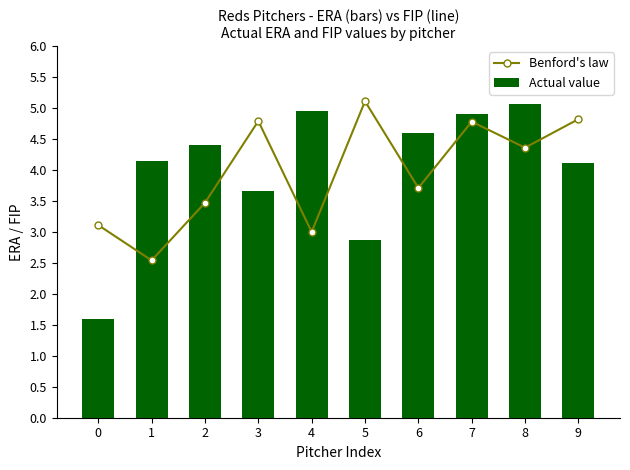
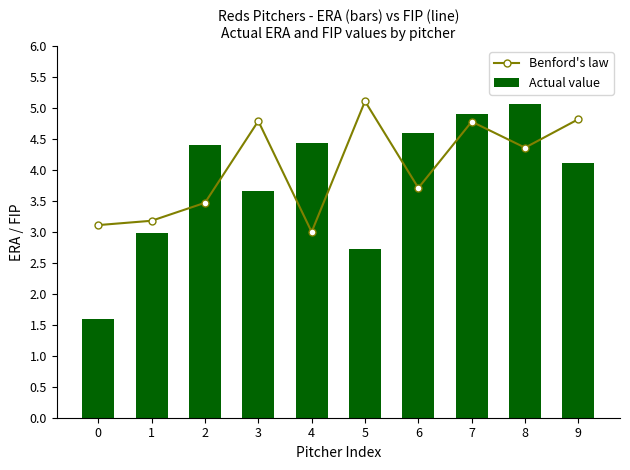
Benford's law, 1: 2.5 -> 3.2
Actual value, 1: 4.2 -> 3.0
Actual value, 4: 5.0 -> 4.4
Actual value, 5: 2.9 -> 2.7
